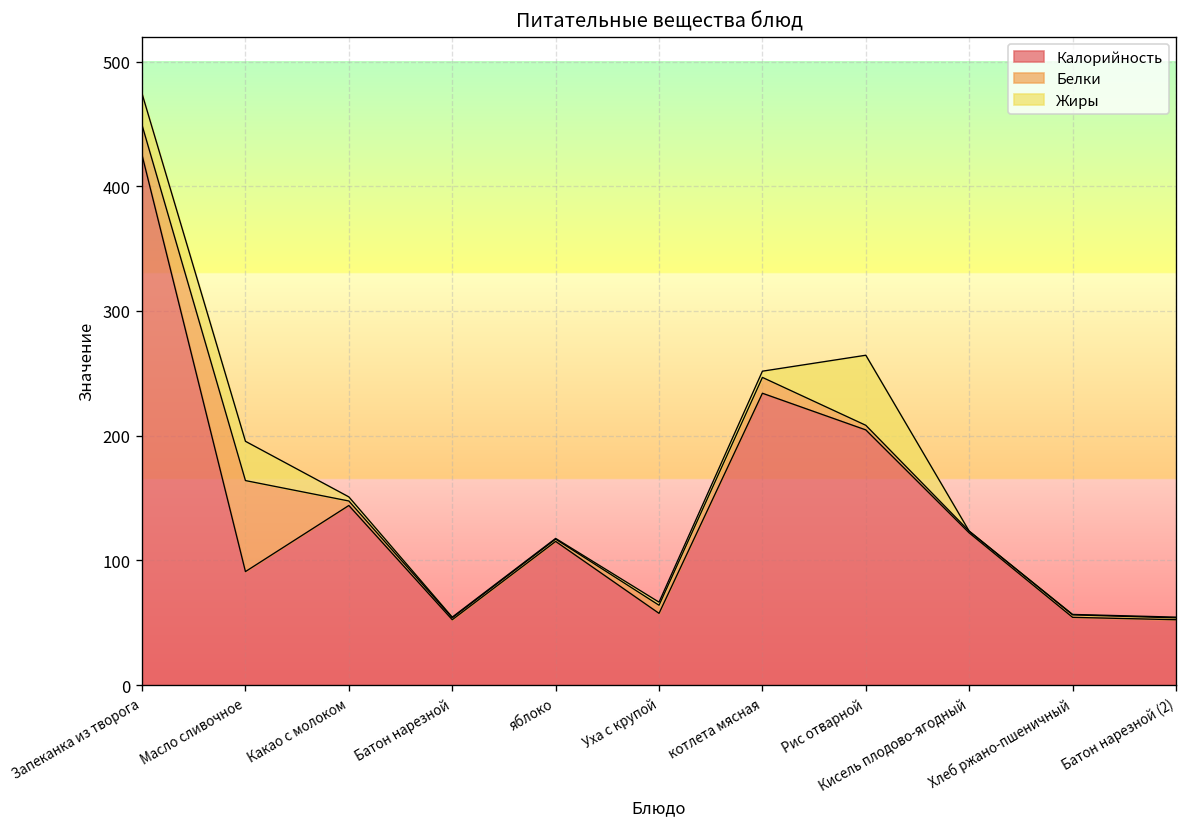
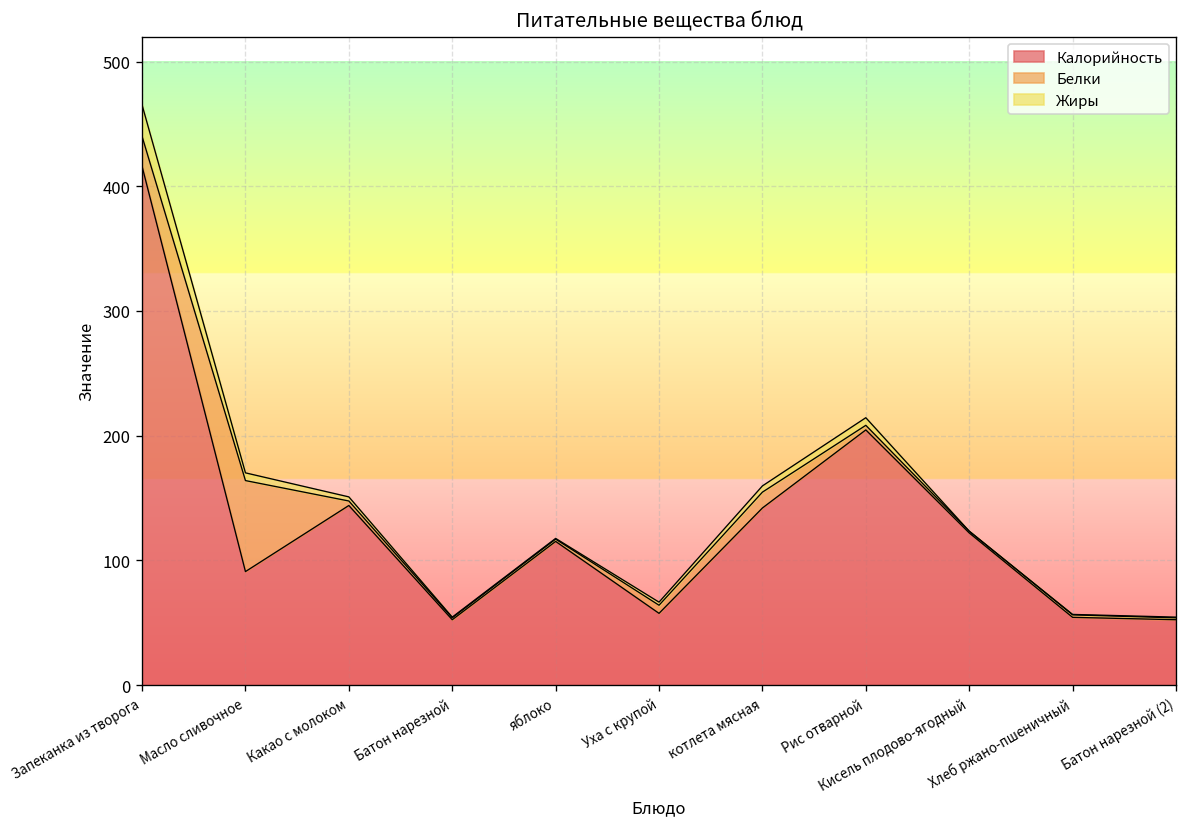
Калорийность, Запеканка из творога: 425 -> 416
Жиры, Масло сливочное: 32 -> 6
Калорийность, котлета мясная: 234 -> 142
Жиры, Рис отварной: 56 -> 6
